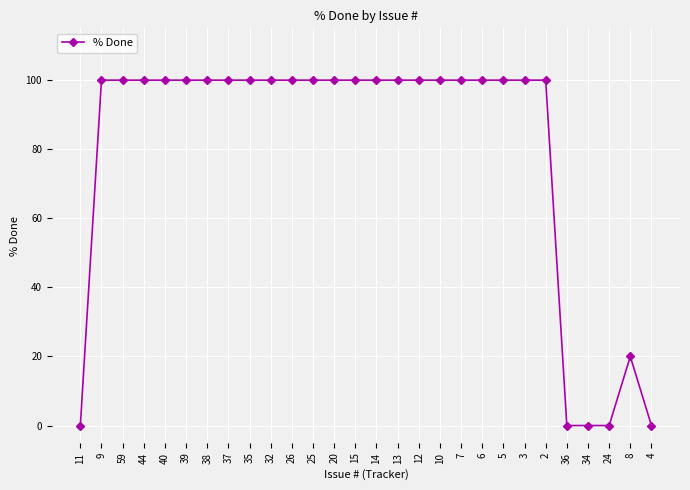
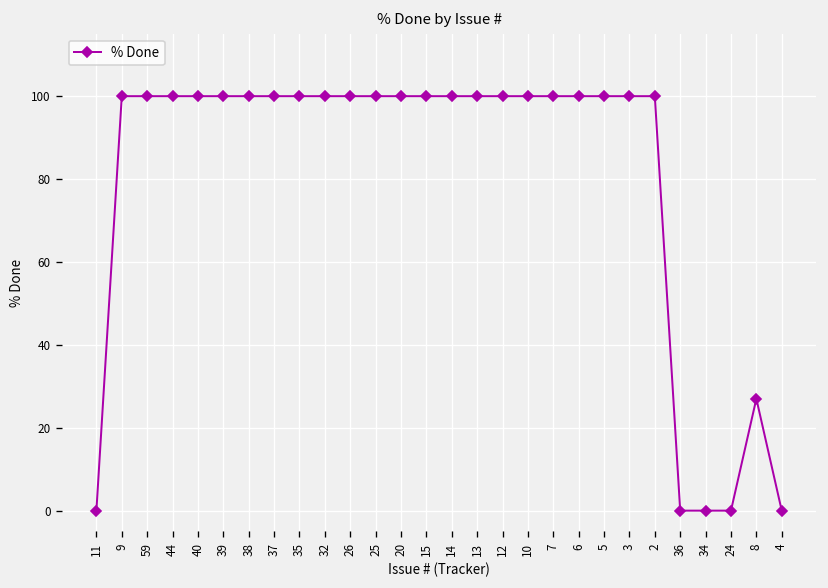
8: 20 -> 27
